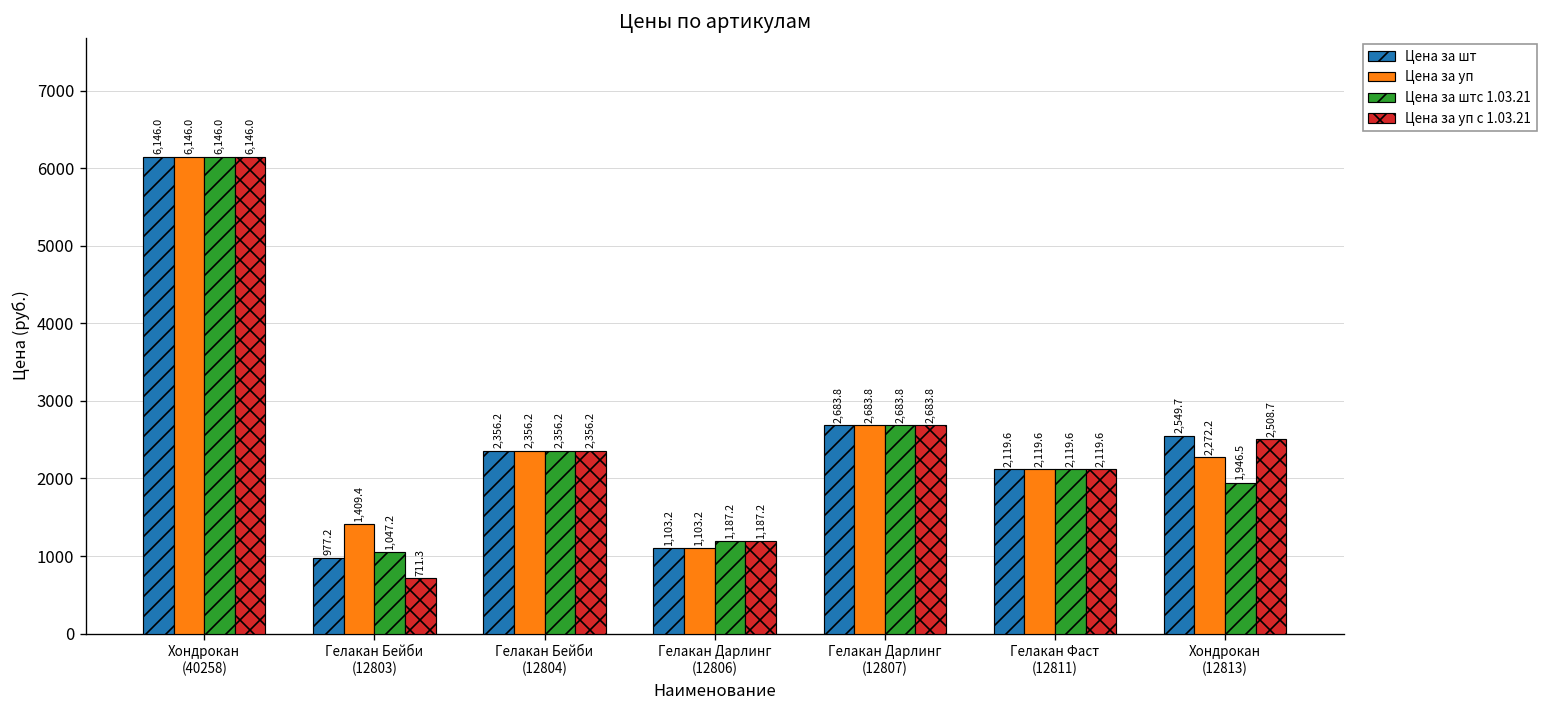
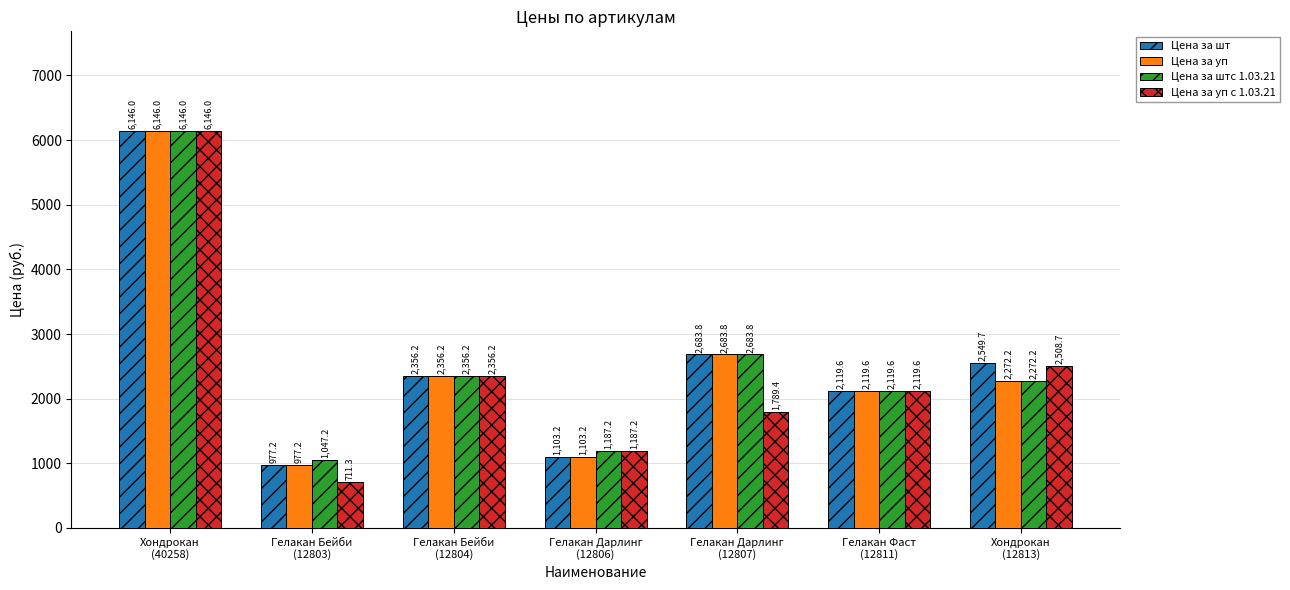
Цена за уп, Гелакан Бейби (12803): 1,409.4 -> 977.2
Цена за уп с 1.03.21, Гелакан Дарлинг (12807): 2,683.8 -> 1,789.4
Цена за штс 1.03.21, Хондрокан (12813): 1,946.5 -> 2,272.2
